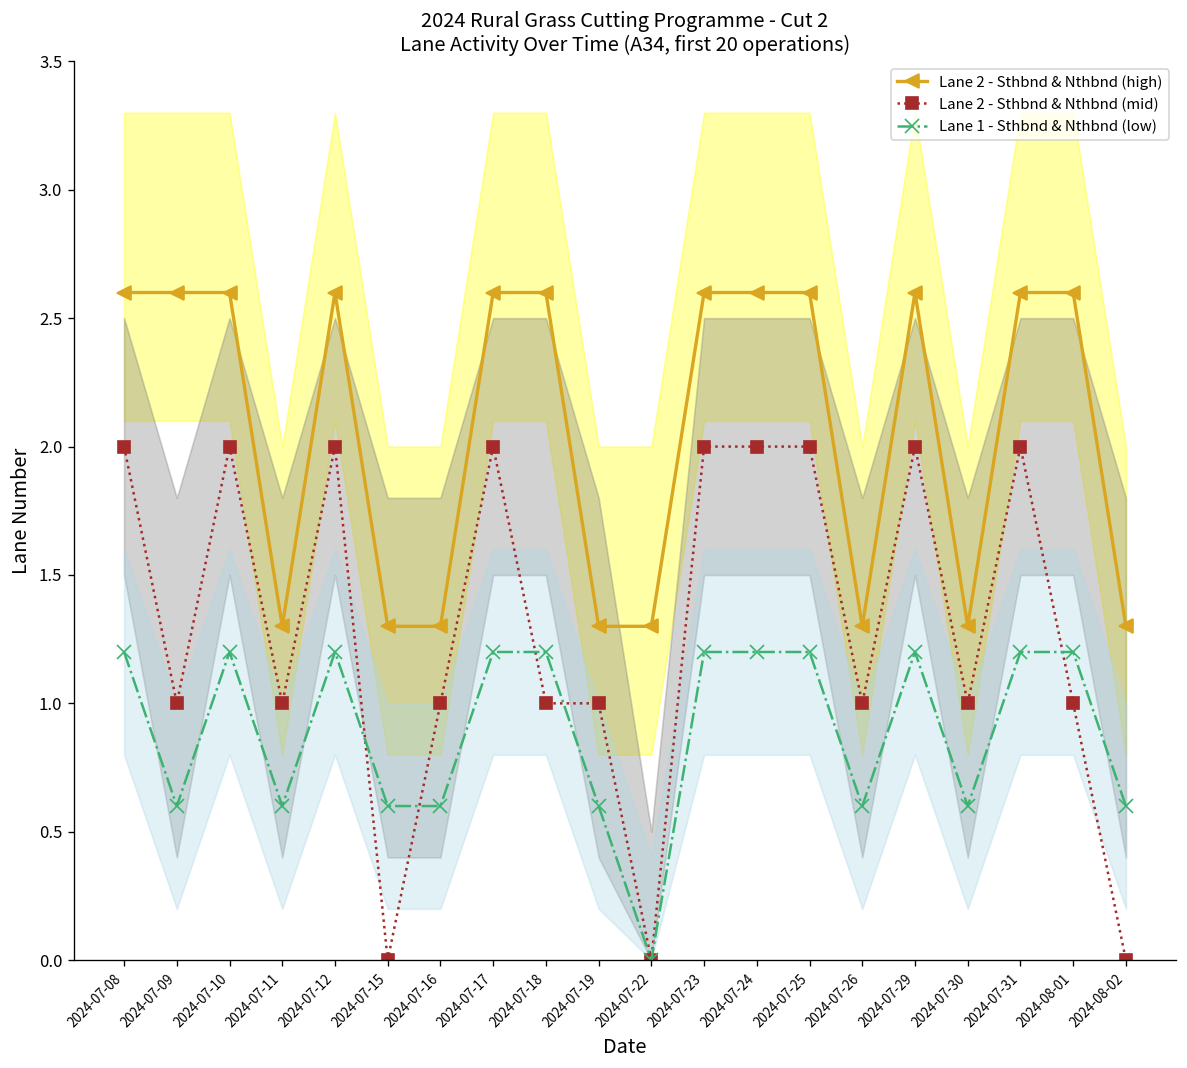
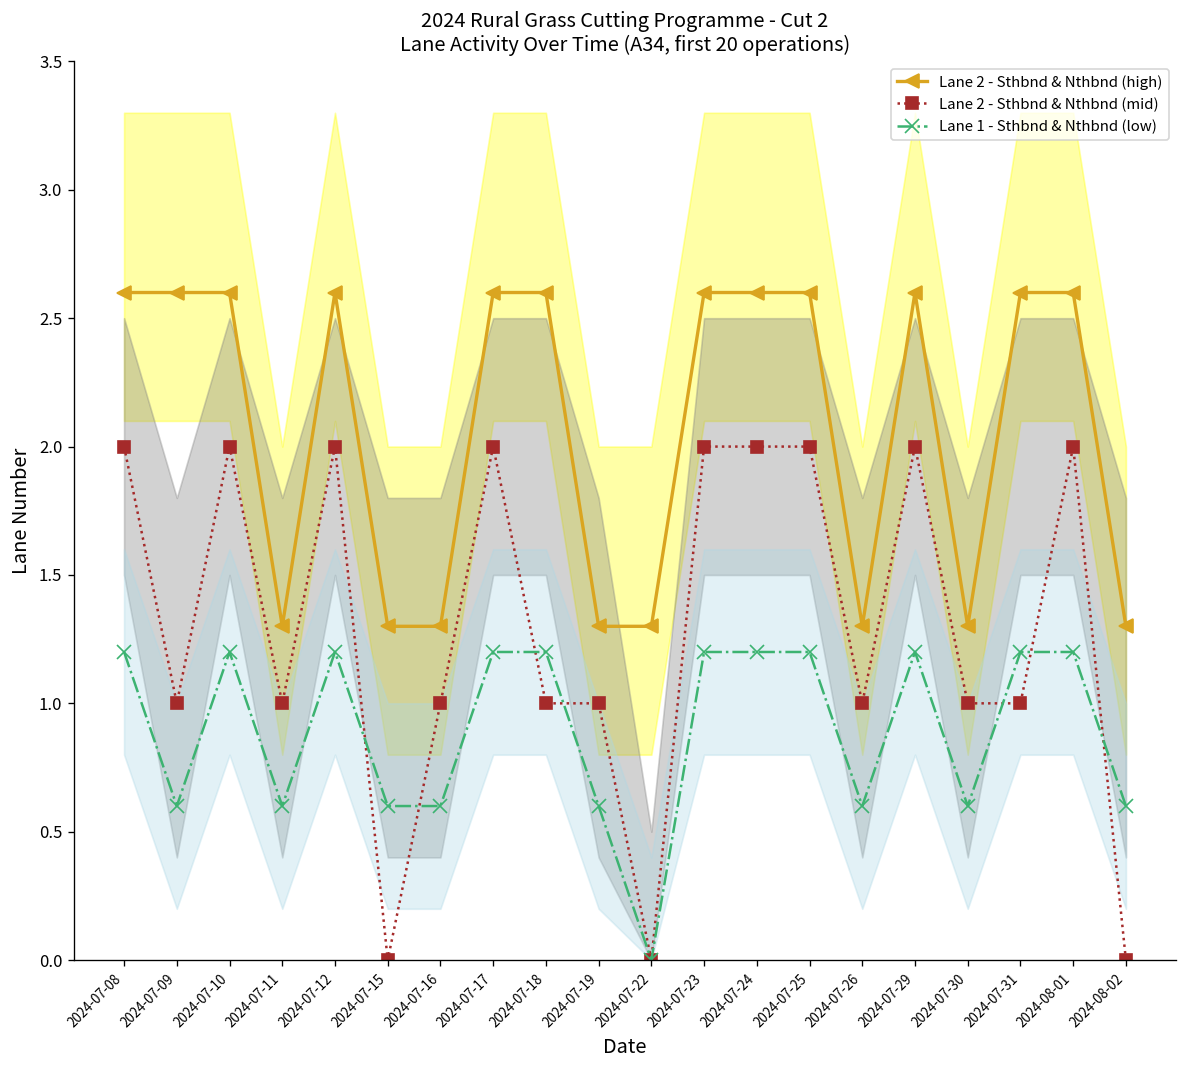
Lane 2 - Sthbnd & Nthbnd (mid), 2024-07-31: 2 -> 1
Lane 2 - Sthbnd & Nthbnd (mid), 2024-08-01: 1 -> 2
